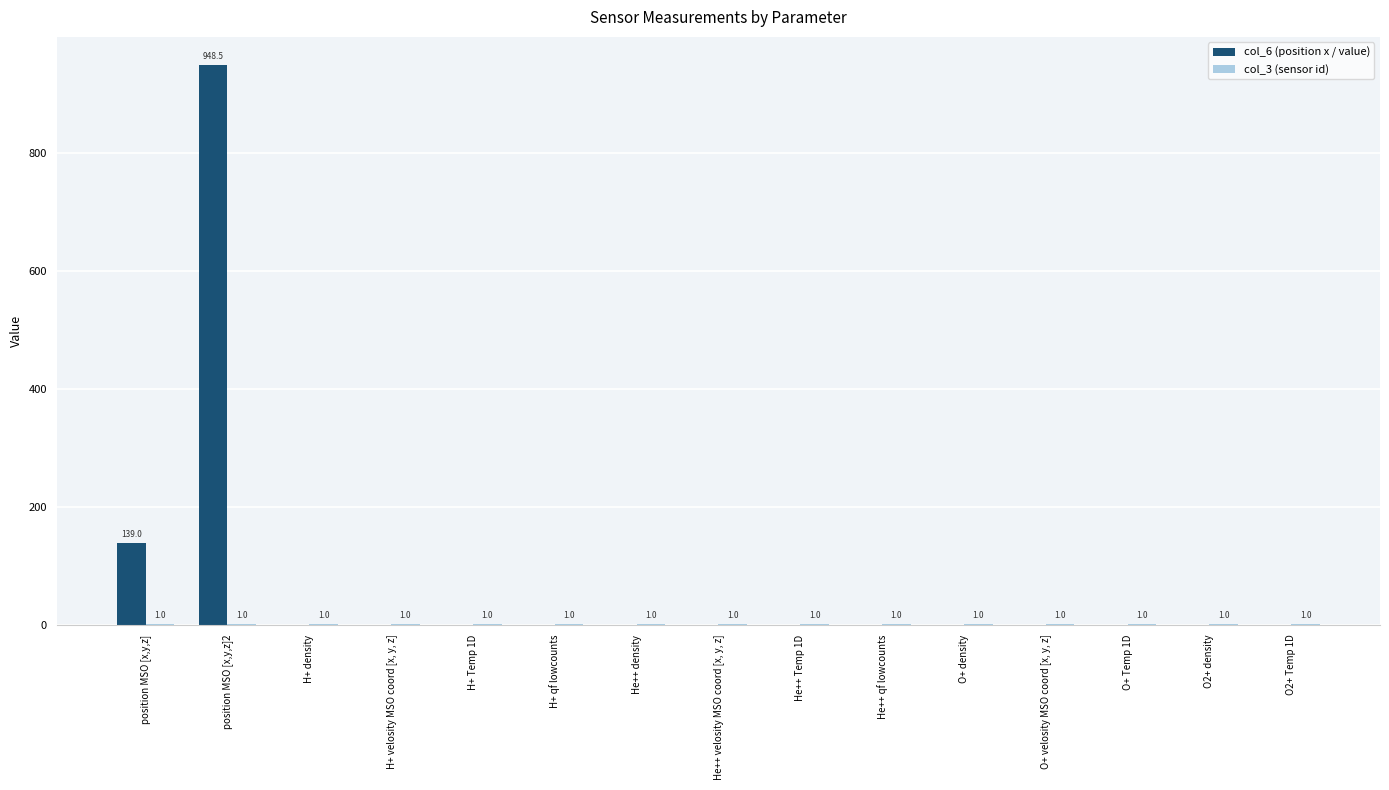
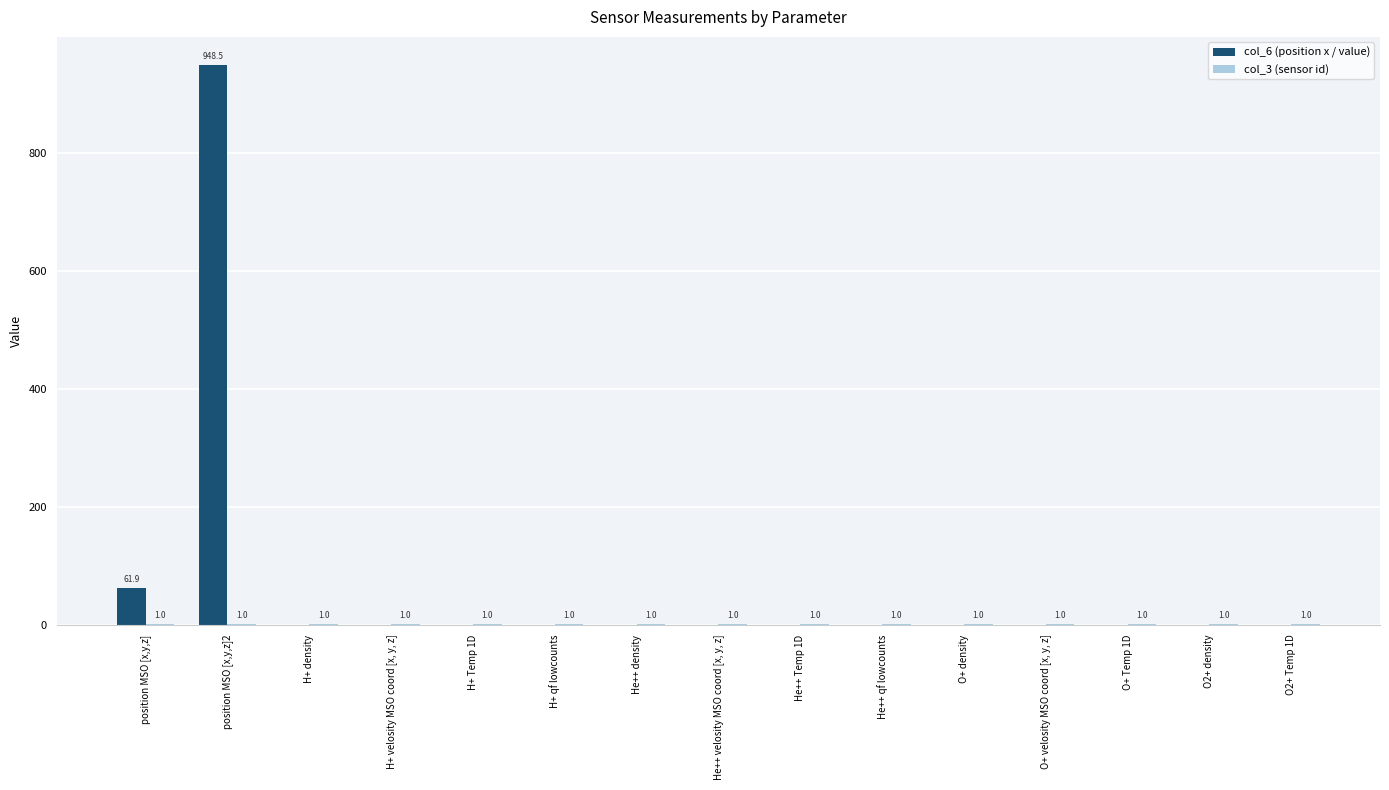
col_6 (position x / value), position MSO [x,y,z]: 139.0 -> 61.9
